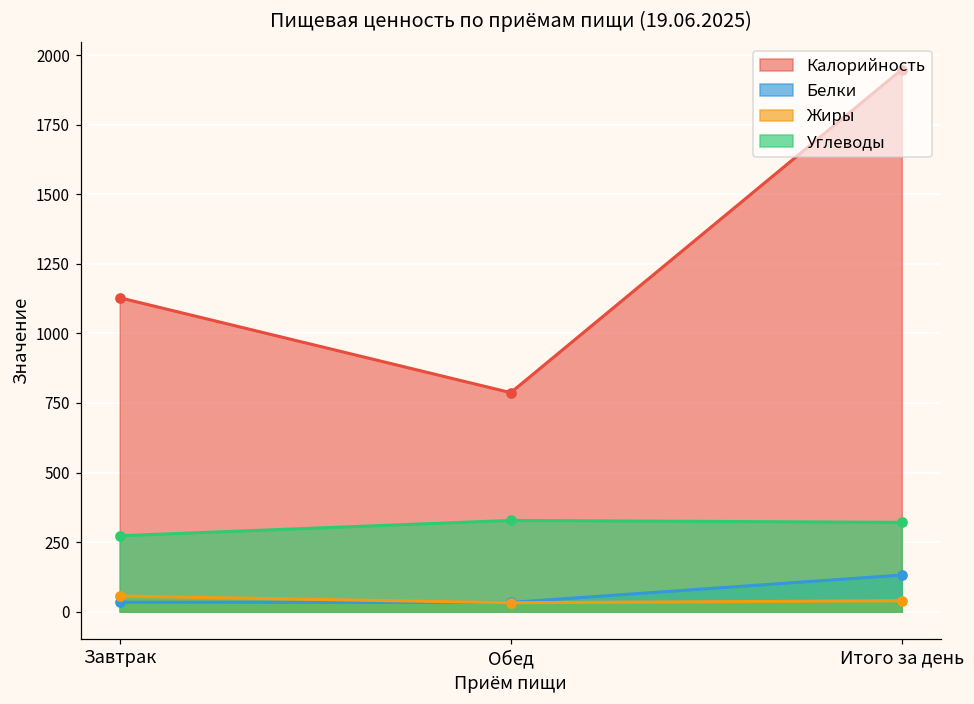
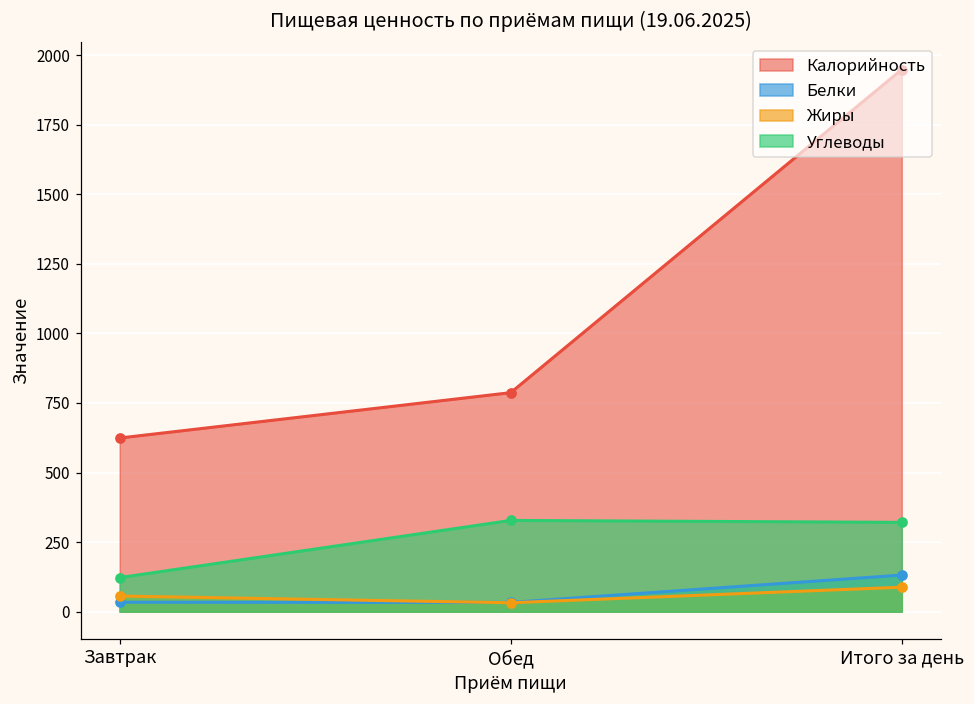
Калорийность, Завтрак: 1130 -> 620
Углеводы, Завтрак: 270 -> 120
Жиры, Итого за день: 40 -> 90
